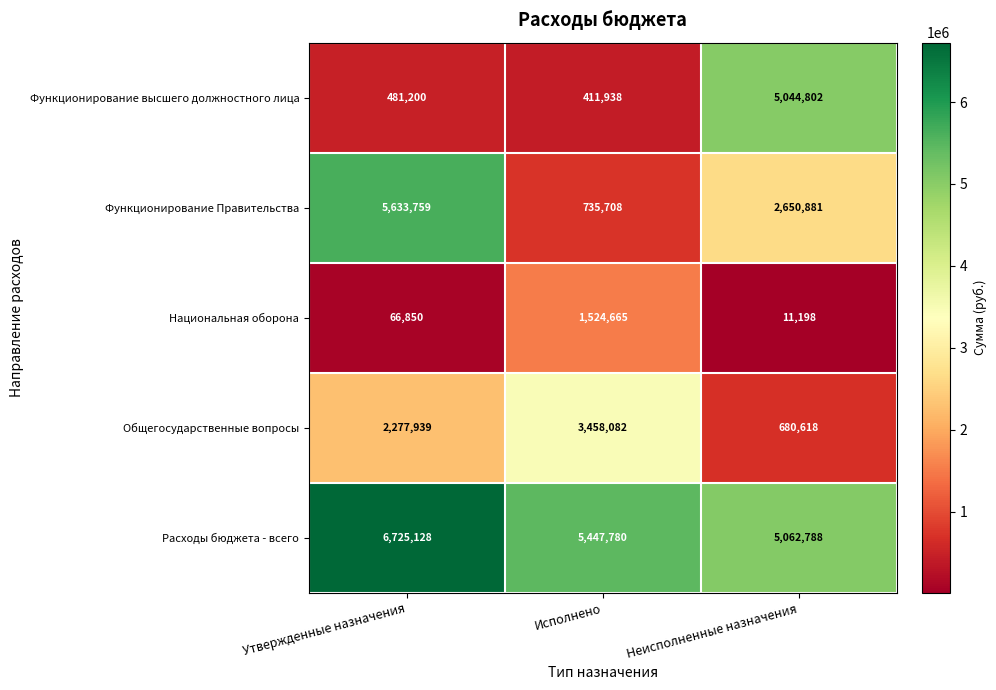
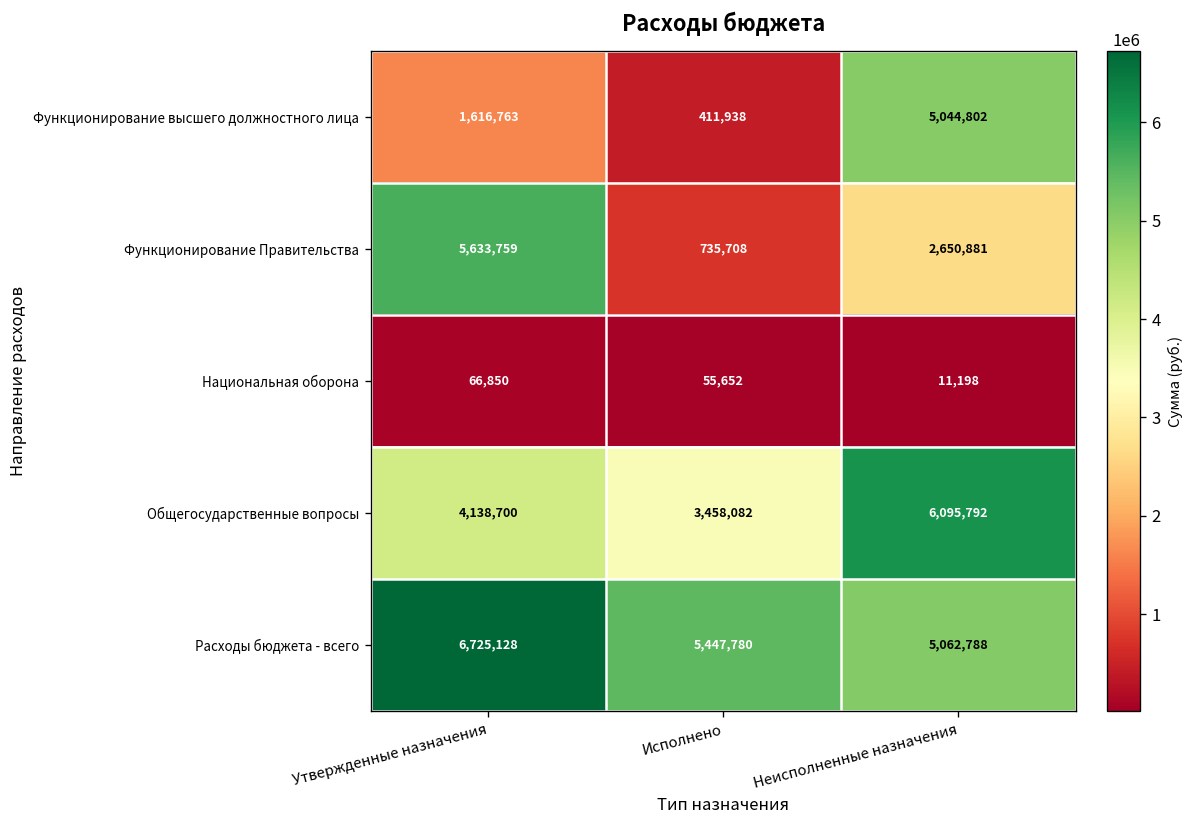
Функционирование высшего должностного лица, Утвержденные назначения: 481,200 -> 1,616,763
Национальная оборона, Исполнено: 1,524,665 -> 55,652
Общегосударственные вопросы, Утвержденные назначения: 2,277,939 -> 4,138,700
Общегосударственные вопросы, Неисполненные назначения: 680,618 -> 6,095,792
